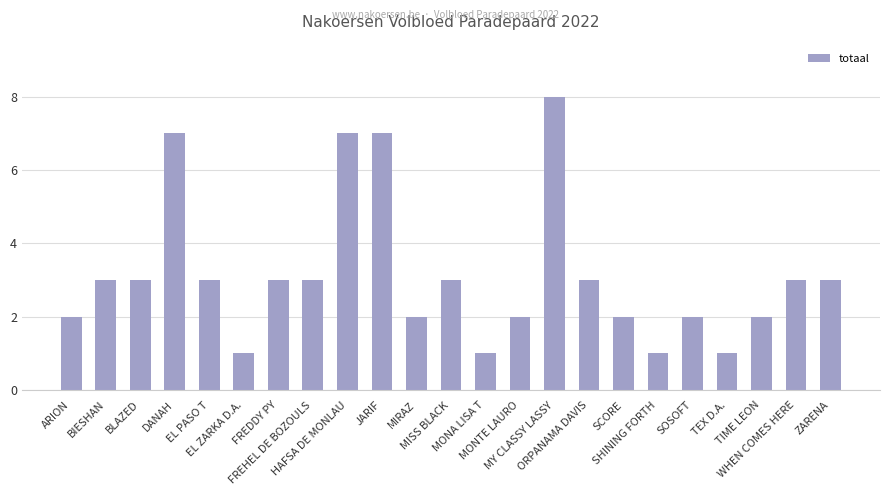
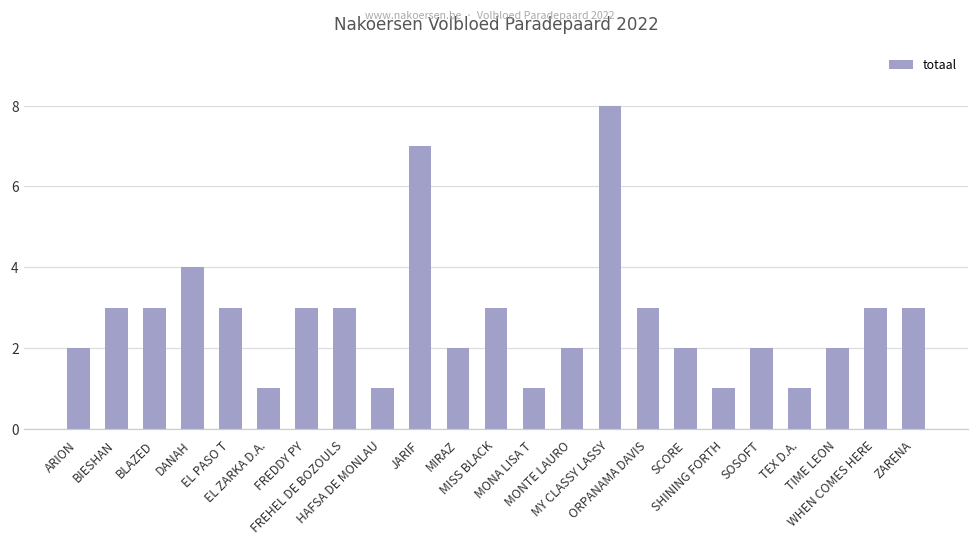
DANAH: 7 -> 4
HAFSA DE MONLAU: 7 -> 1
